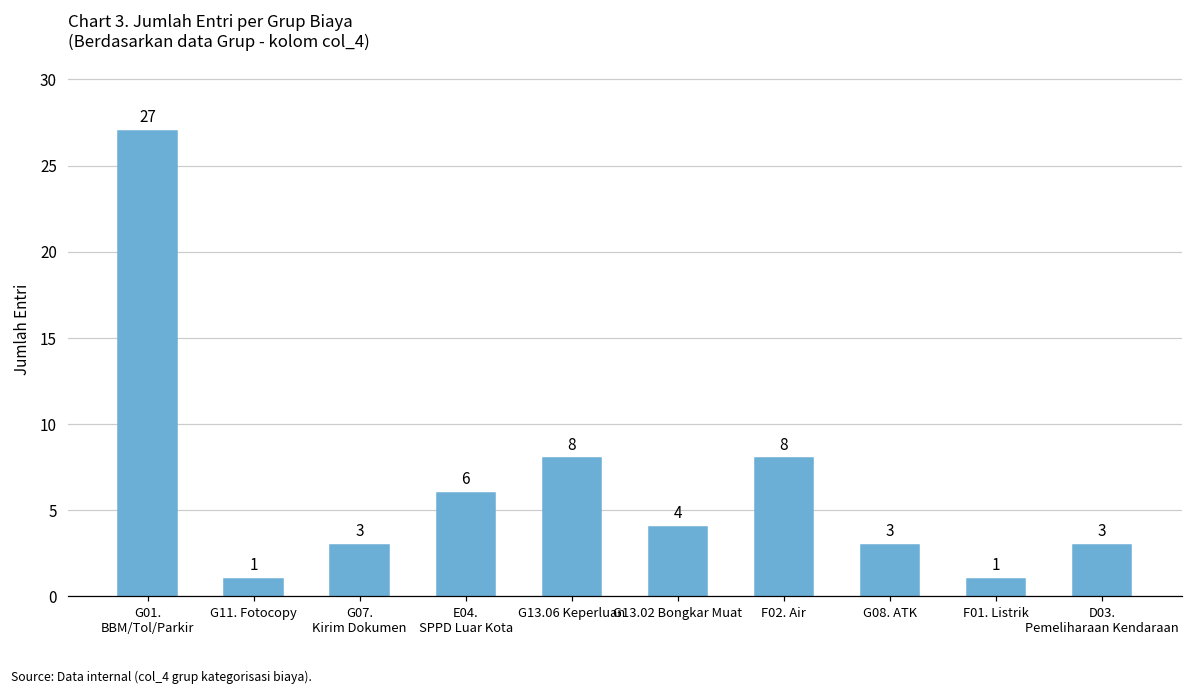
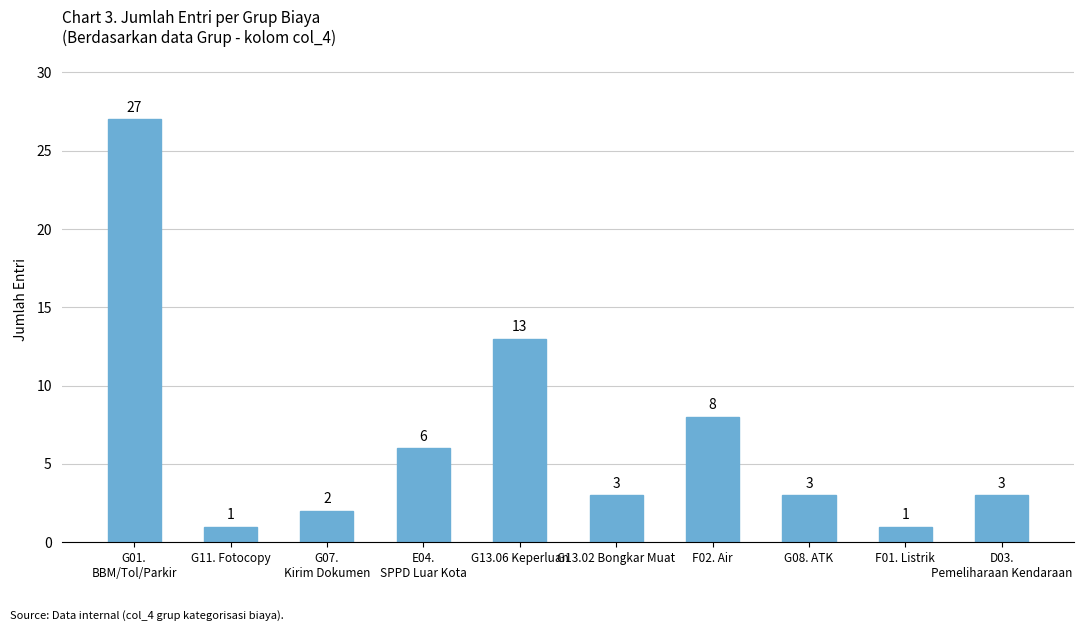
G07. Kirim Dokumen: 3 -> 2
G13.06 Keperluan: 8 -> 13
G13.02 Bongkar Muat: 4 -> 3
